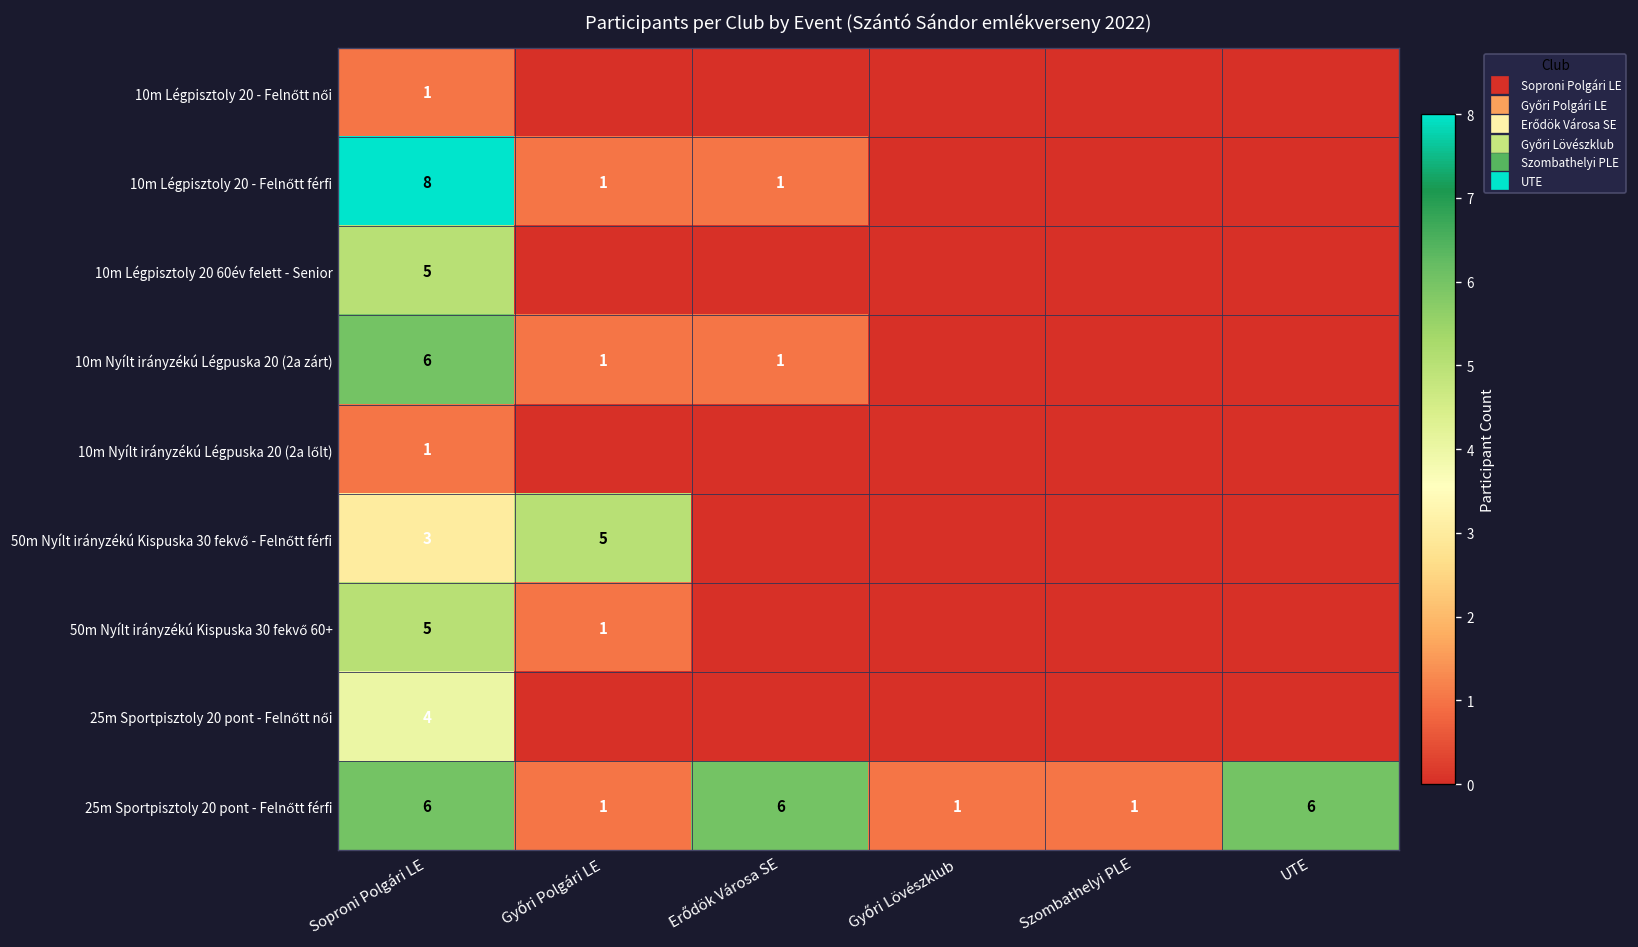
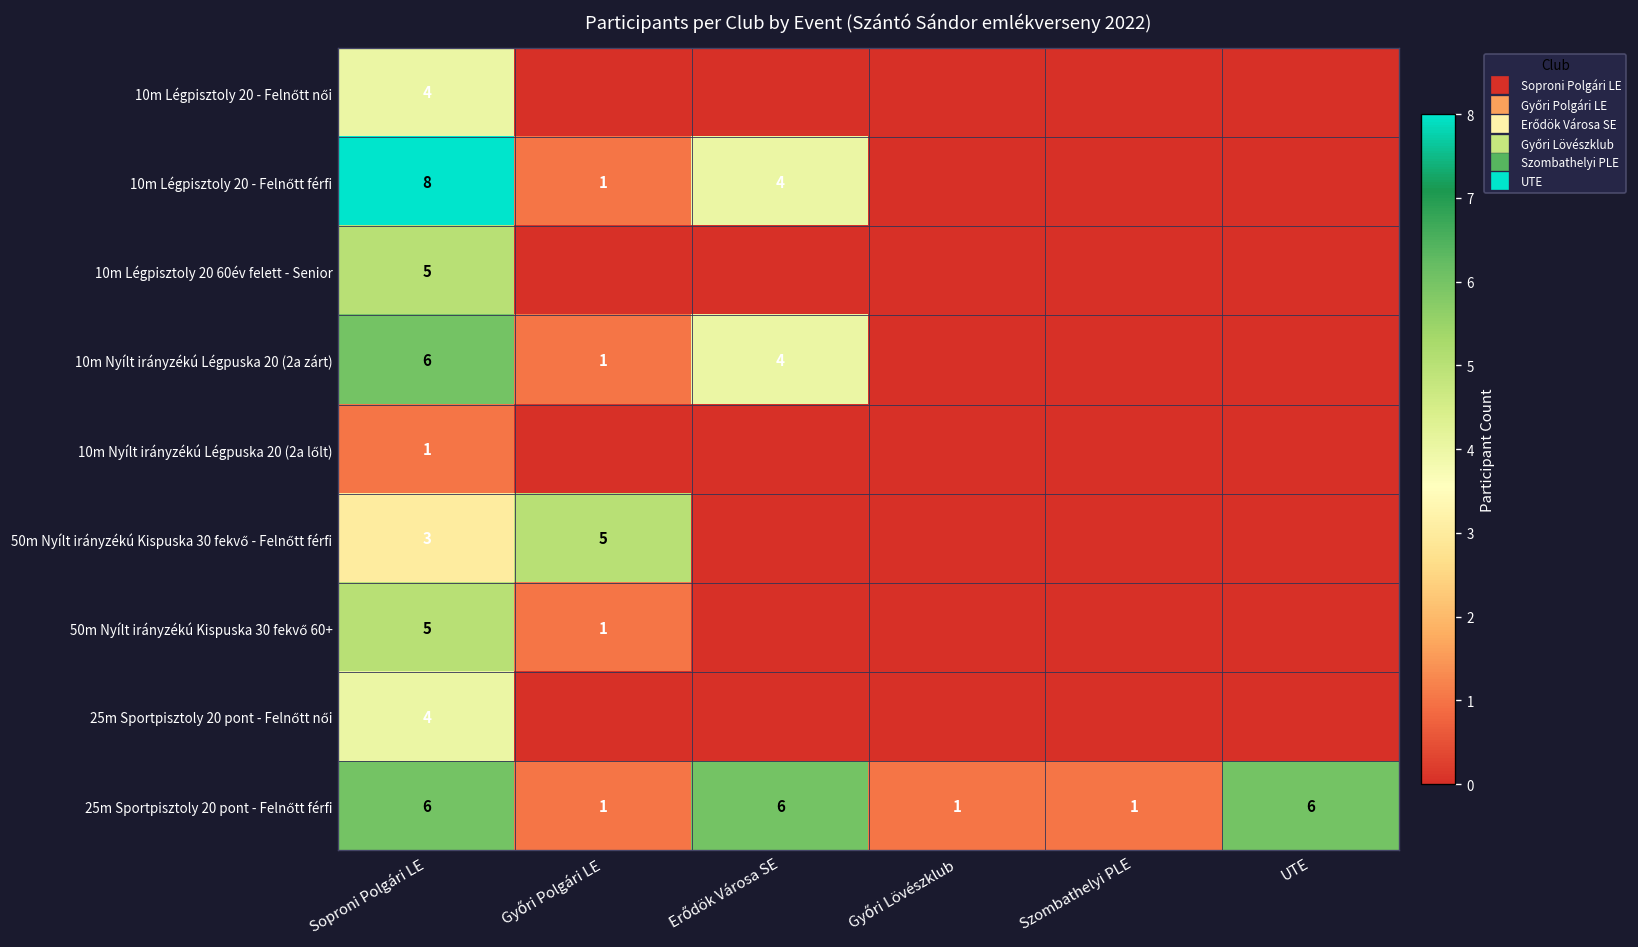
10m Légpisztoly 20 - Felnőtt női, Soproni Polgári LE: 1 -> 4
10m Légpisztoly 20 - Felnőtt férfi, Erődök Városa SE: 1 -> 4
10m Nyílt irányzékú Légpuska 20 (2a zárt), Erődök Városa SE: 1 -> 4
